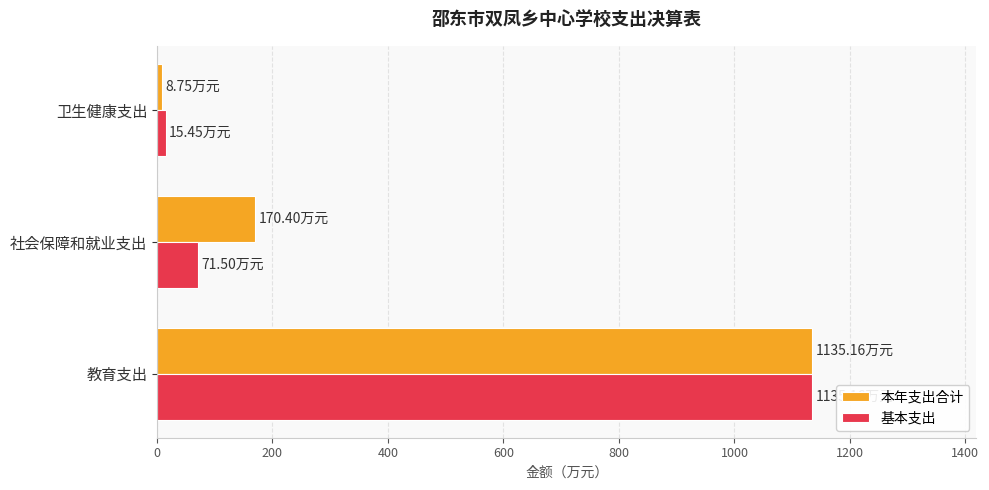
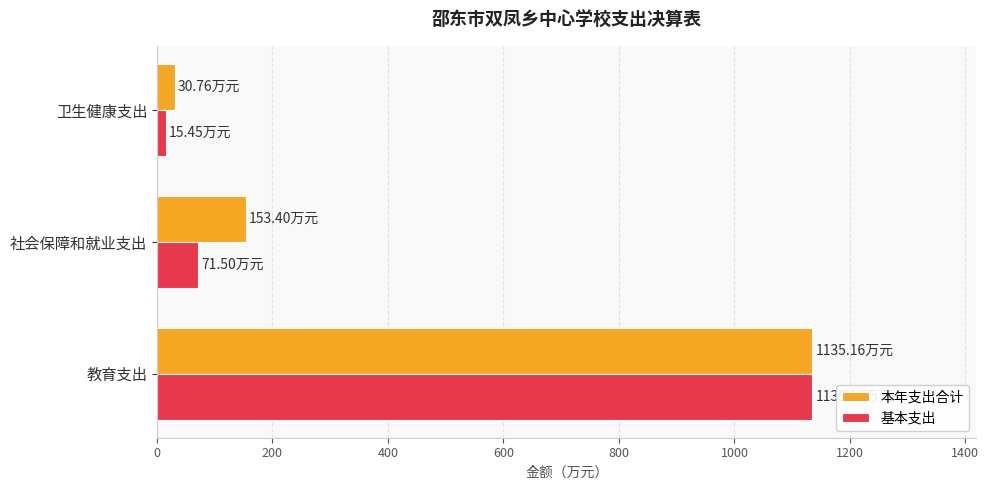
本年支出合计, 卫生健康支出: 8.75 -> 30.76
本年支出合计, 社会保障和就业支出: 170.40 -> 153.40
